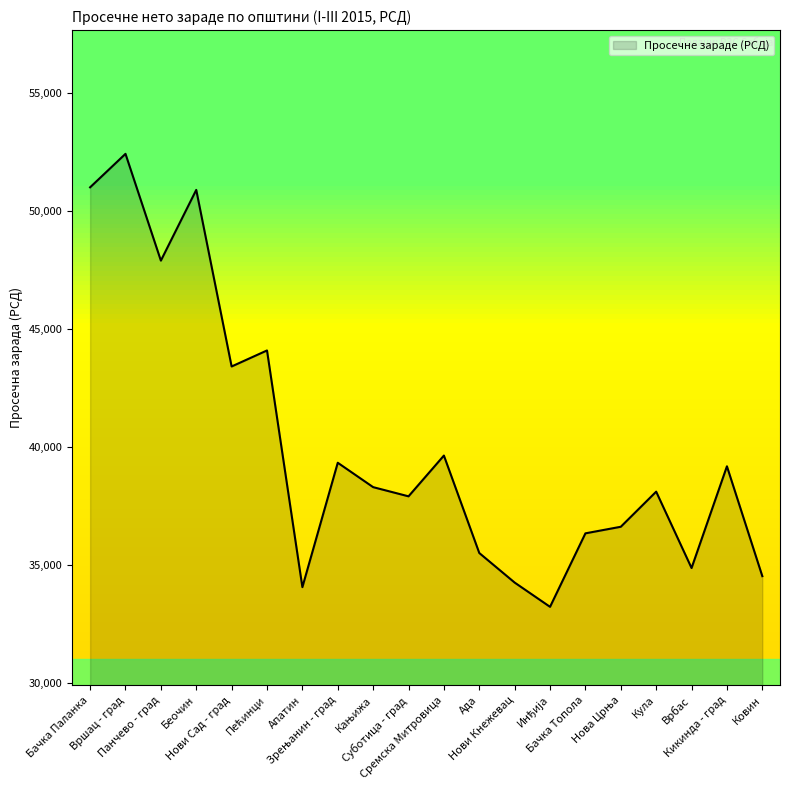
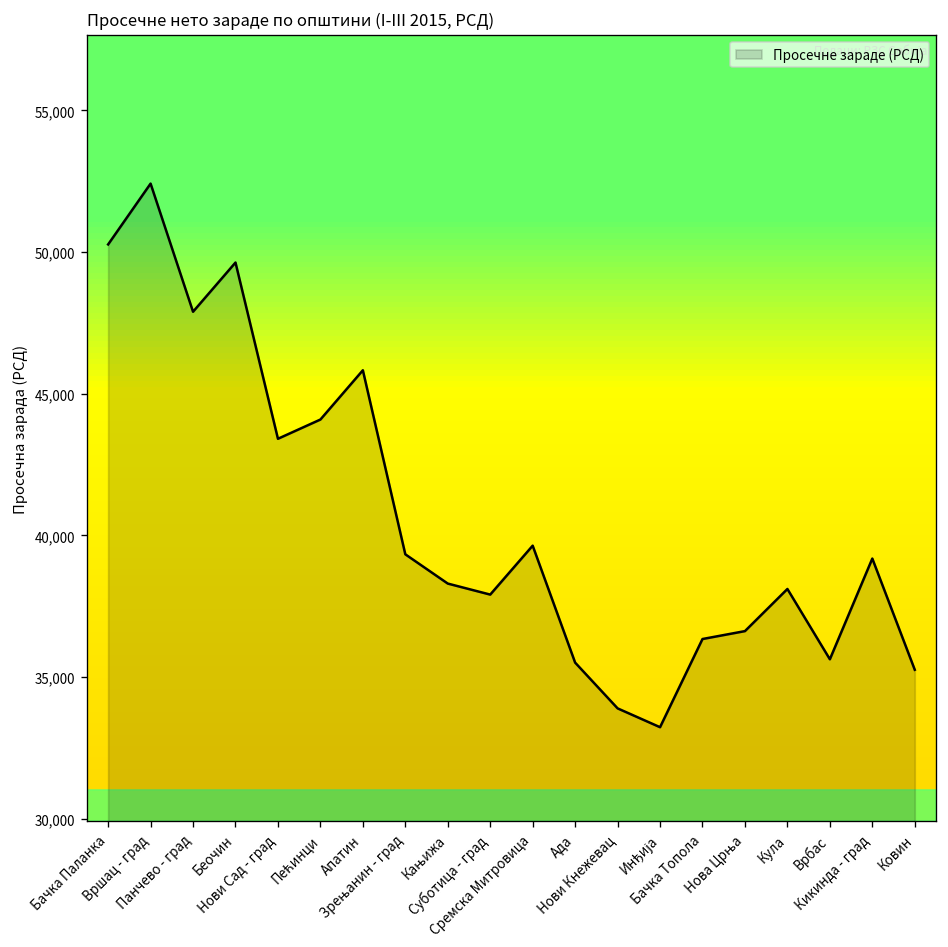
Бачка Паланка: 51,000 -> 50,300
Беочин: 50,900 -> 49,600
Апатин: 34,100 -> 45,800
Нови Кнежевац: 34,300 -> 33,900
Врбас: 34,900 -> 35,600
Ковин: 34,500 -> 35,300
